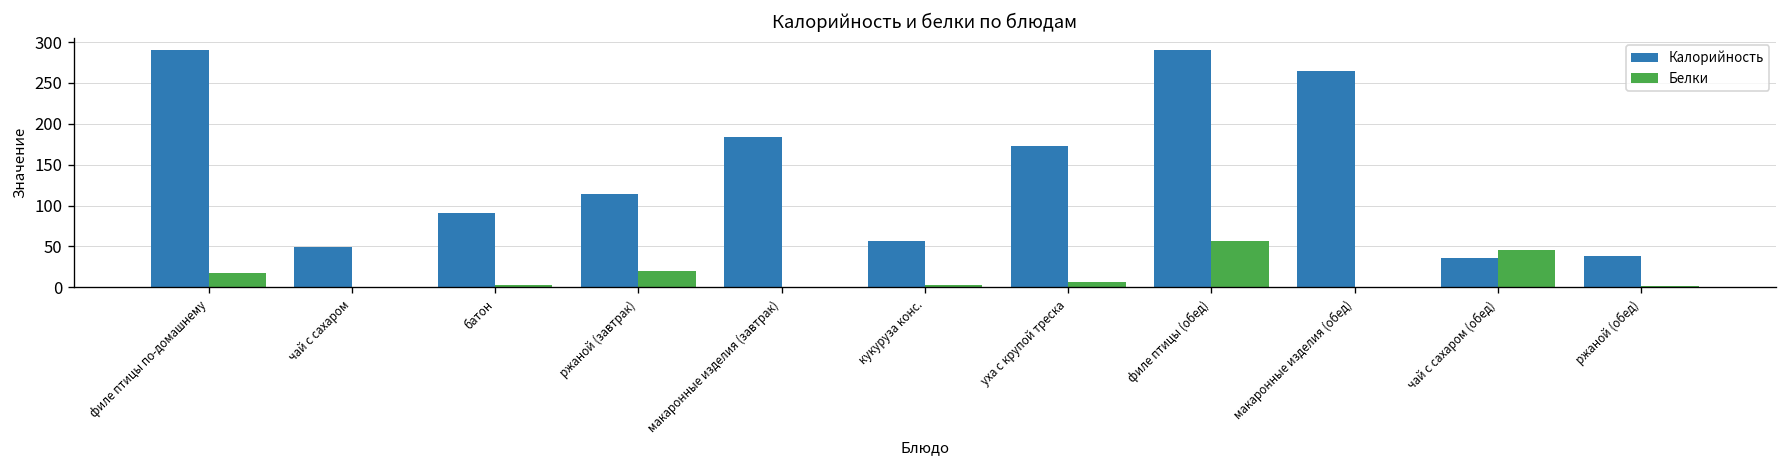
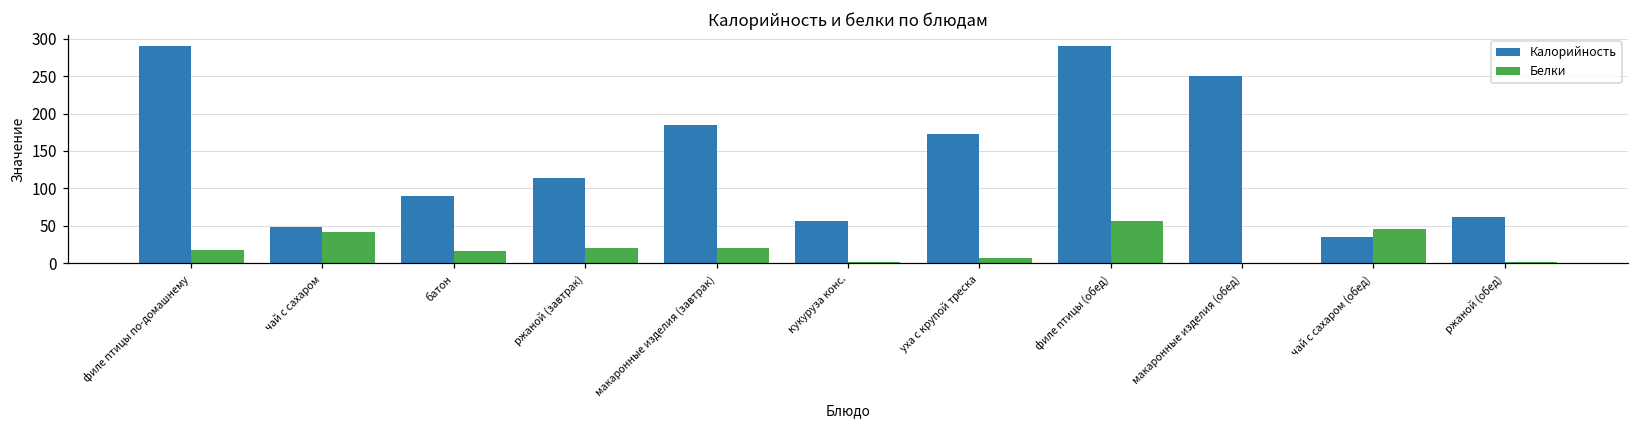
Белки, чай с сахаром: 0 -> 40
Белки, батон: 0 -> 20
Белки, макаронные изделия (завтрак): 0 -> 20
Калорийность, макаронные изделия (обед): 270 -> 250
Калорийность, ржаной (обед): 40 -> 60
